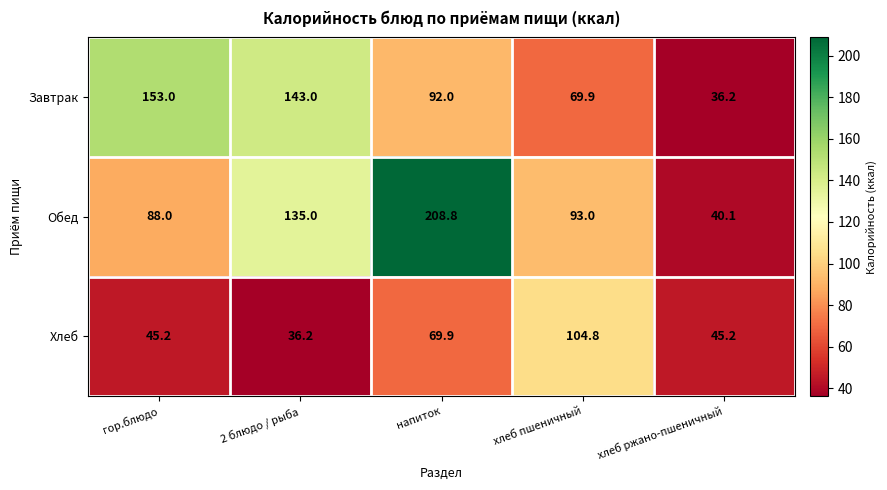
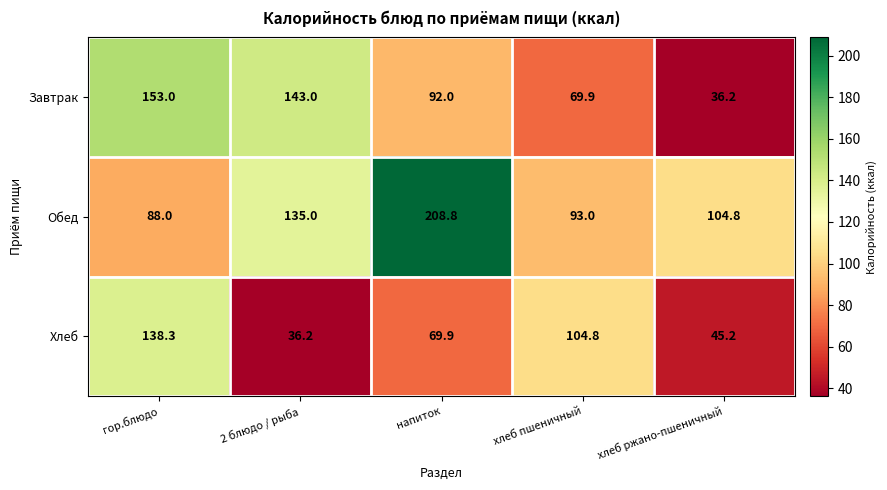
Обед, хлеб ржано-пшеничный: 40.1 -> 104.8
Хлеб, гор.блюдо: 45.2 -> 138.3
